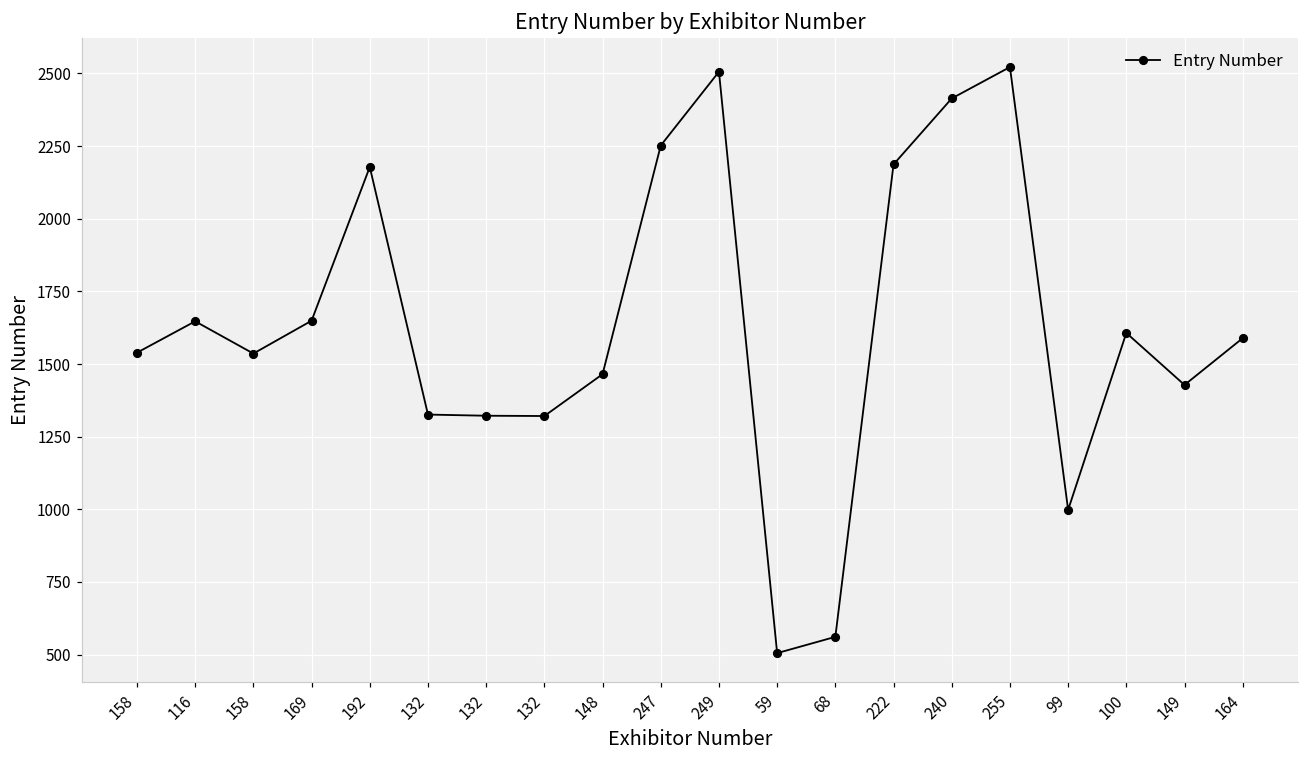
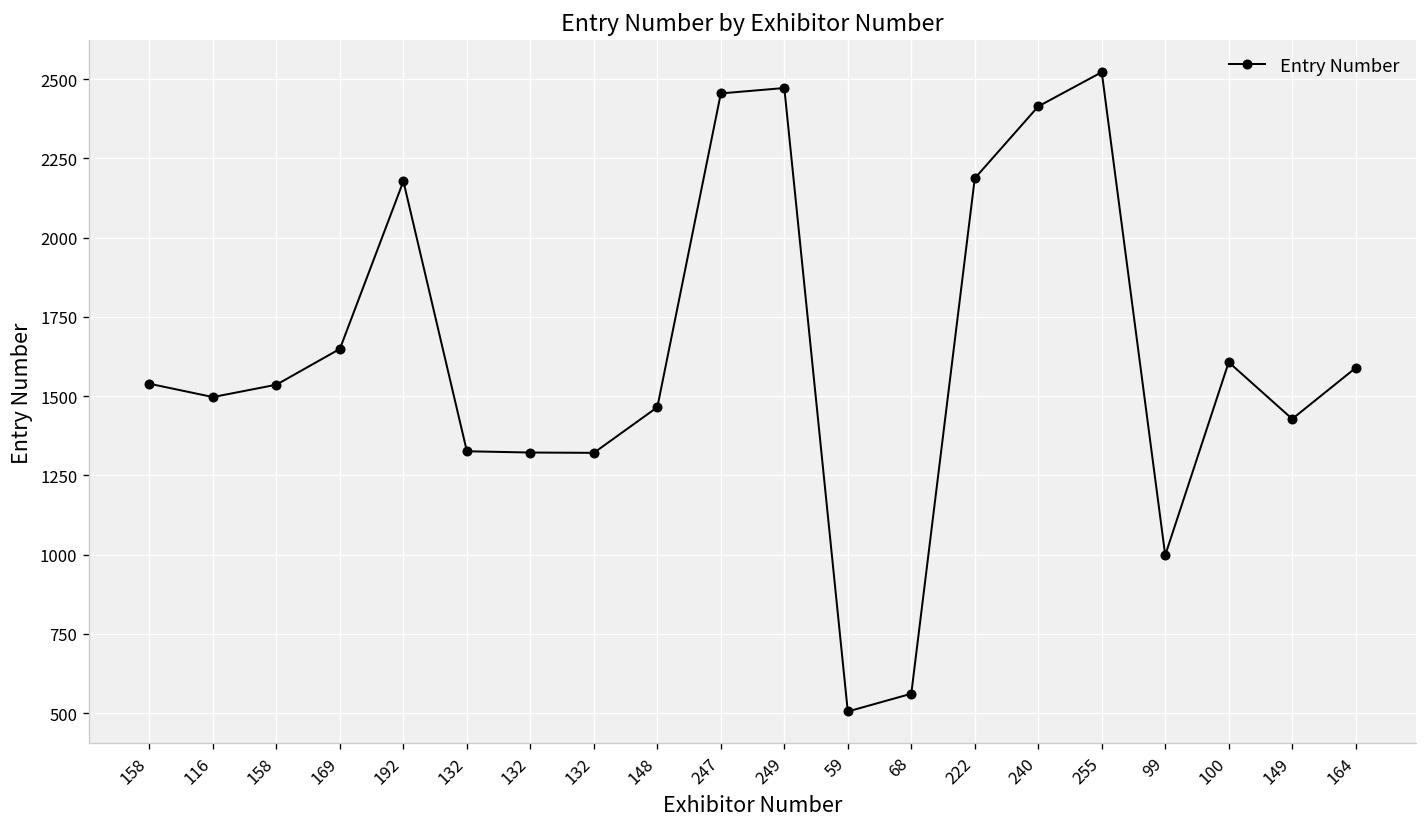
116: 1650 -> 1500
247: 2250 -> 2460
249: 2510 -> 2470
